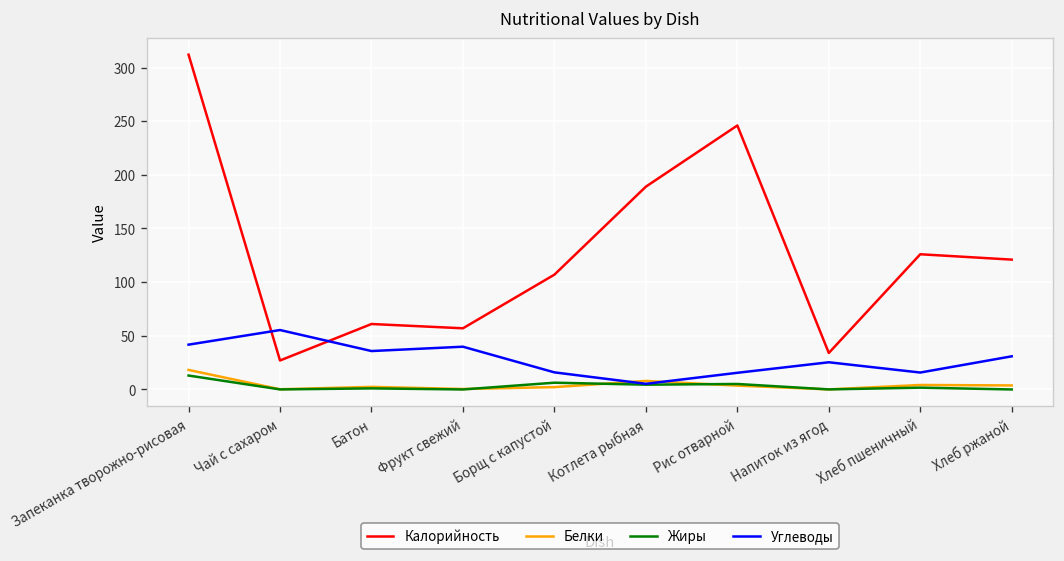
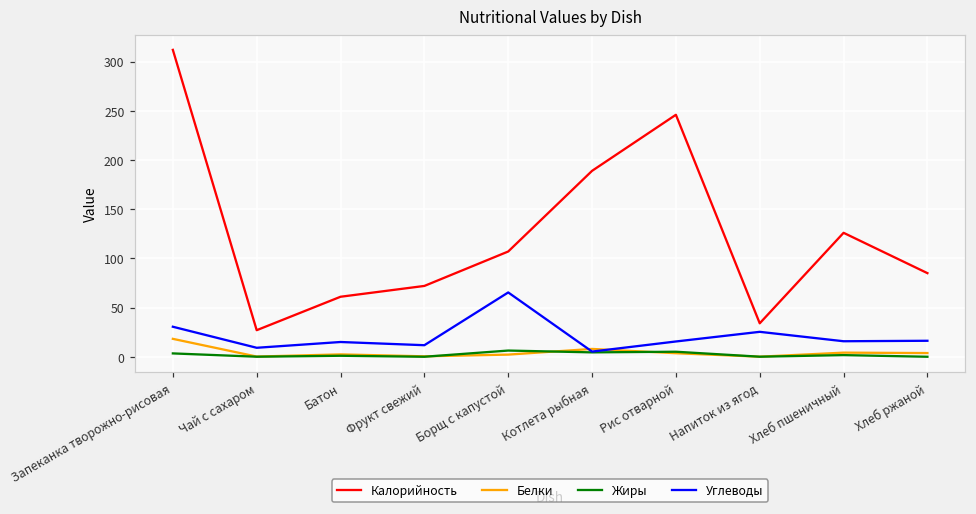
Жиры, Запеканка творожно-рисовая: 10 -> 0
Углеводы, Запеканка творожно-рисовая: 40 -> 30
Углеводы, Чай с сахаром: 60 -> 10
Углеводы, Батон: 40 -> 20
Калорийность, Фрукт свежий: 60 -> 70
Углеводы, Фрукт свежий: 40 -> 10
Углеводы, Борщ с капустой: 20 -> 70
Калорийность, Хлеб ржаной: 120 -> 90
Углеводы, Хлеб ржаной: 30 -> 20
